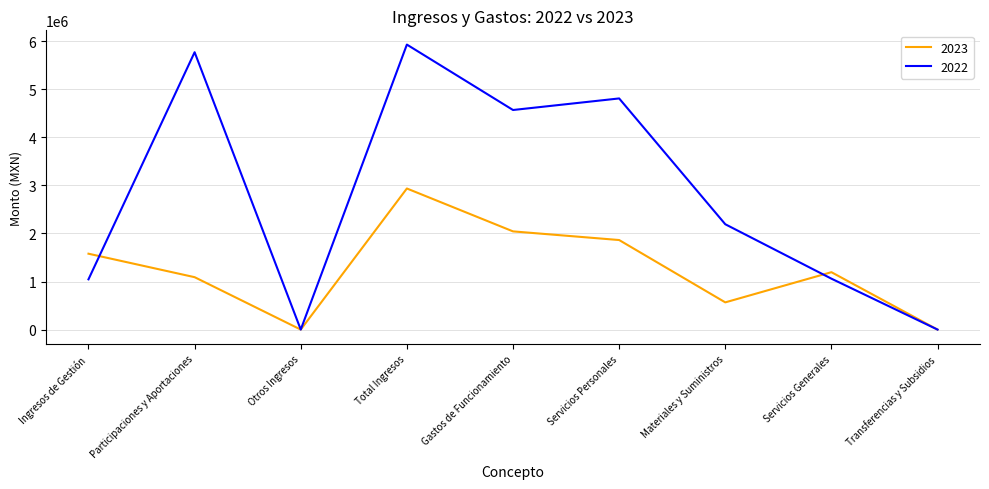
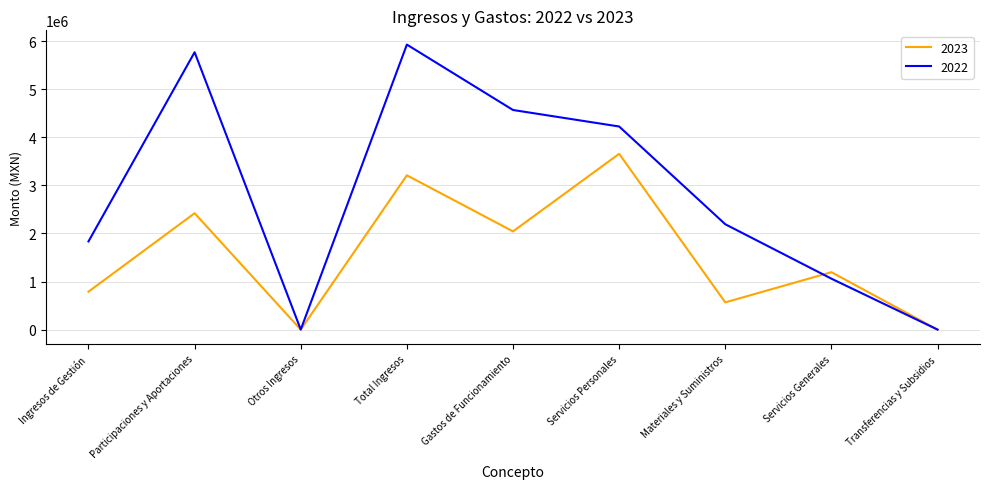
2023, Ingresos de Gestión: 1600000 -> 800000
2022, Ingresos de Gestión: 1000000 -> 1800000
2023, Participaciones y Aportaciones: 1100000 -> 2400000
2023, Total Ingresos: 2900000 -> 3200000
2023, Servicios Personales: 1900000 -> 3700000
2022, Servicios Personales: 4800000 -> 4200000
